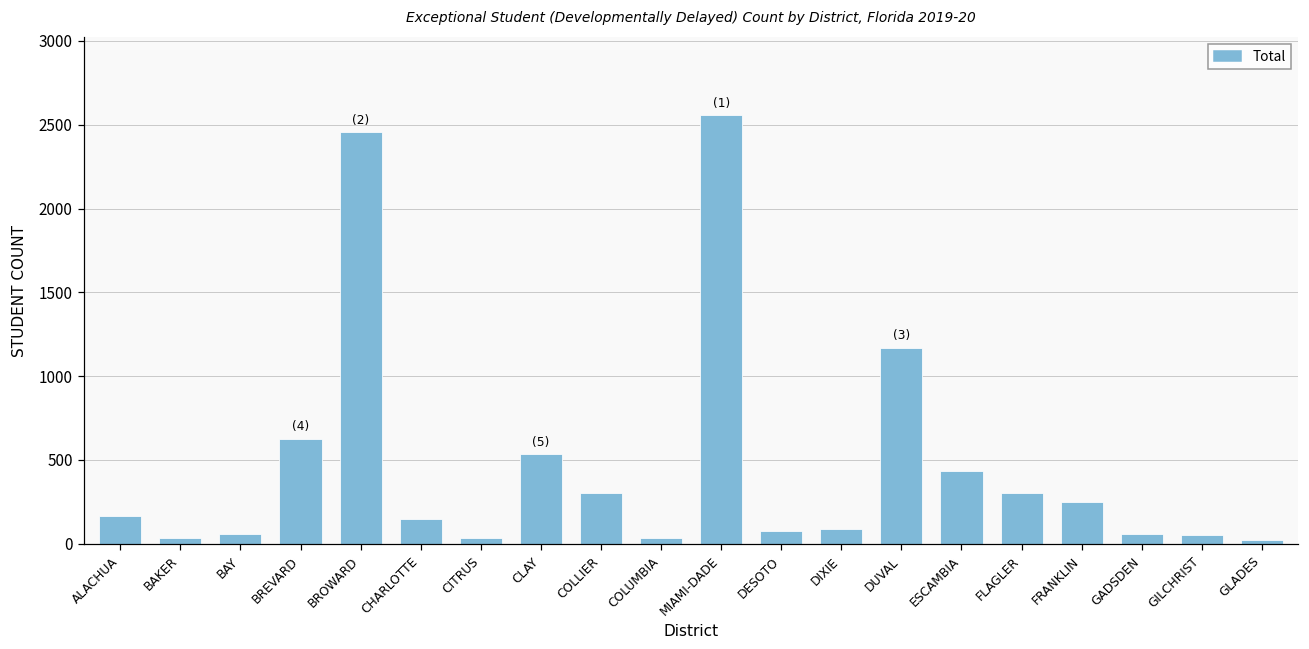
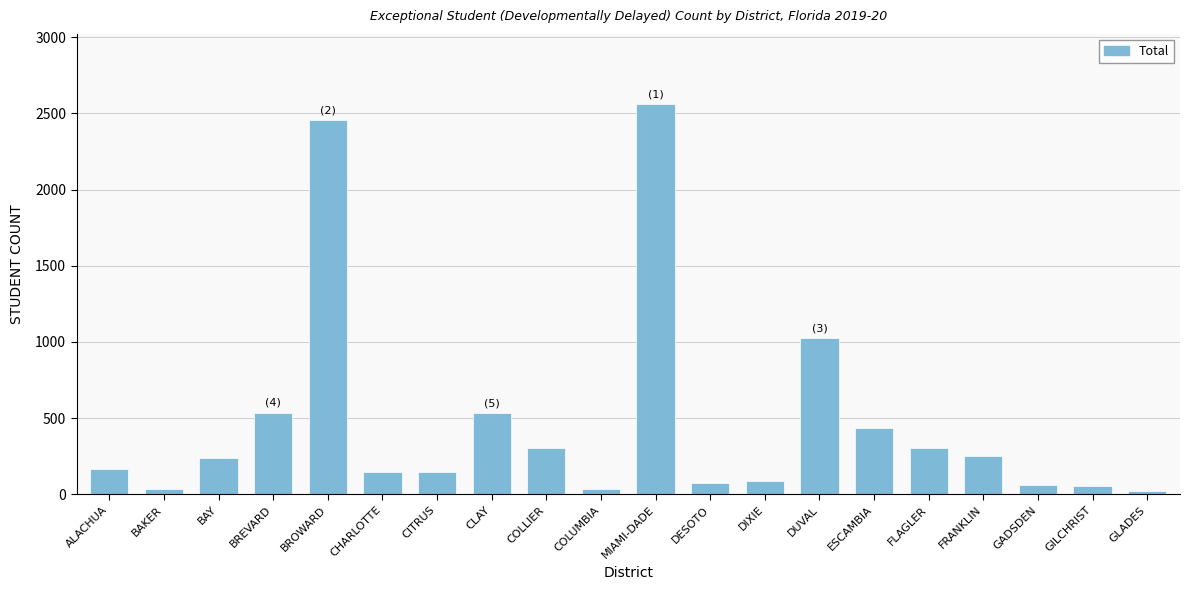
BAY: 60 -> 240
BREVARD: 630 -> 540
CITRUS: 40 -> 150
DUVAL: 1170 -> 1030
